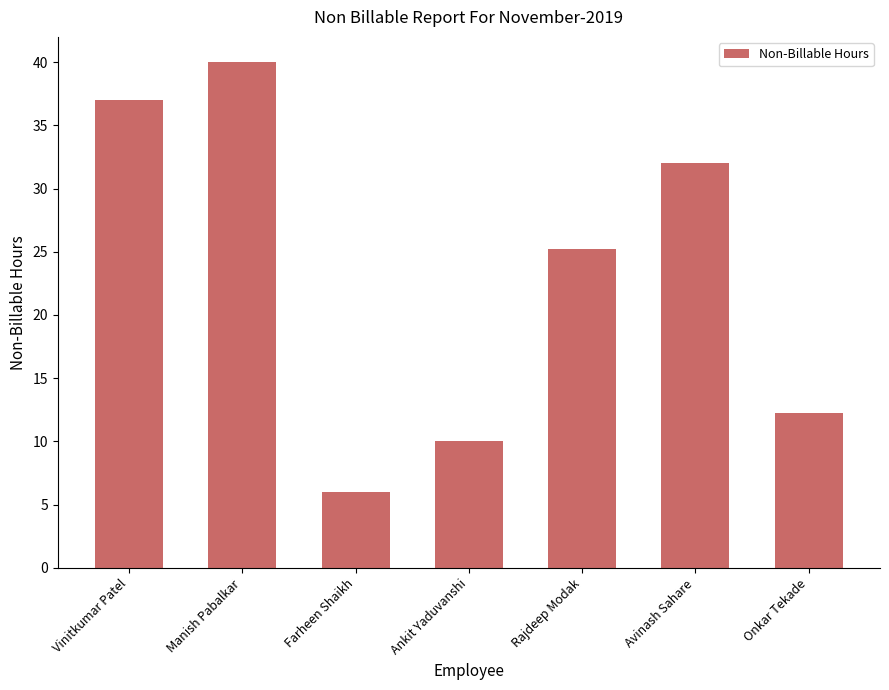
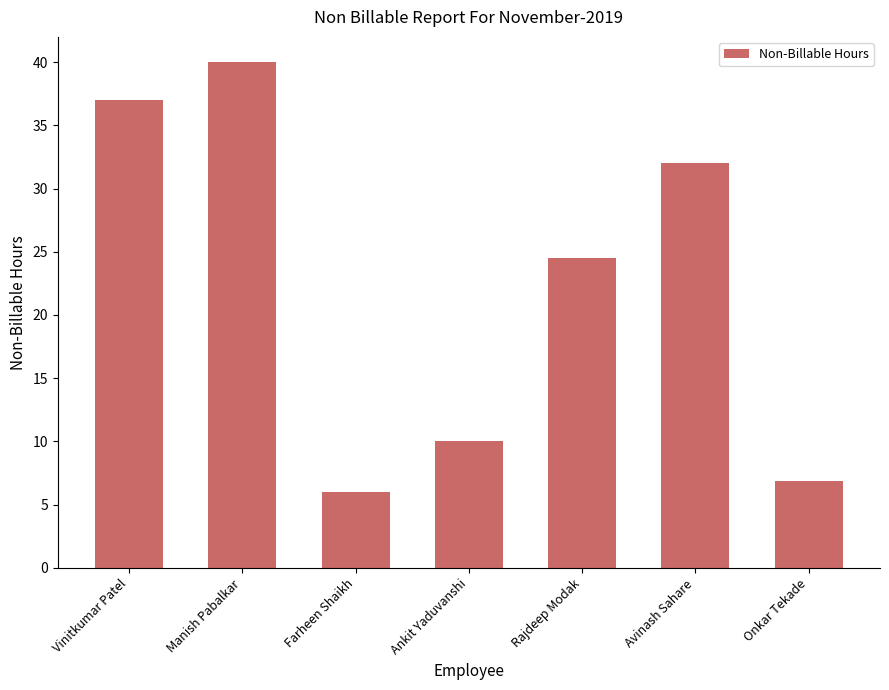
Rajdeep Modak: 25.2 -> 24.5
Onkar Tekade: 12.3 -> 6.9
